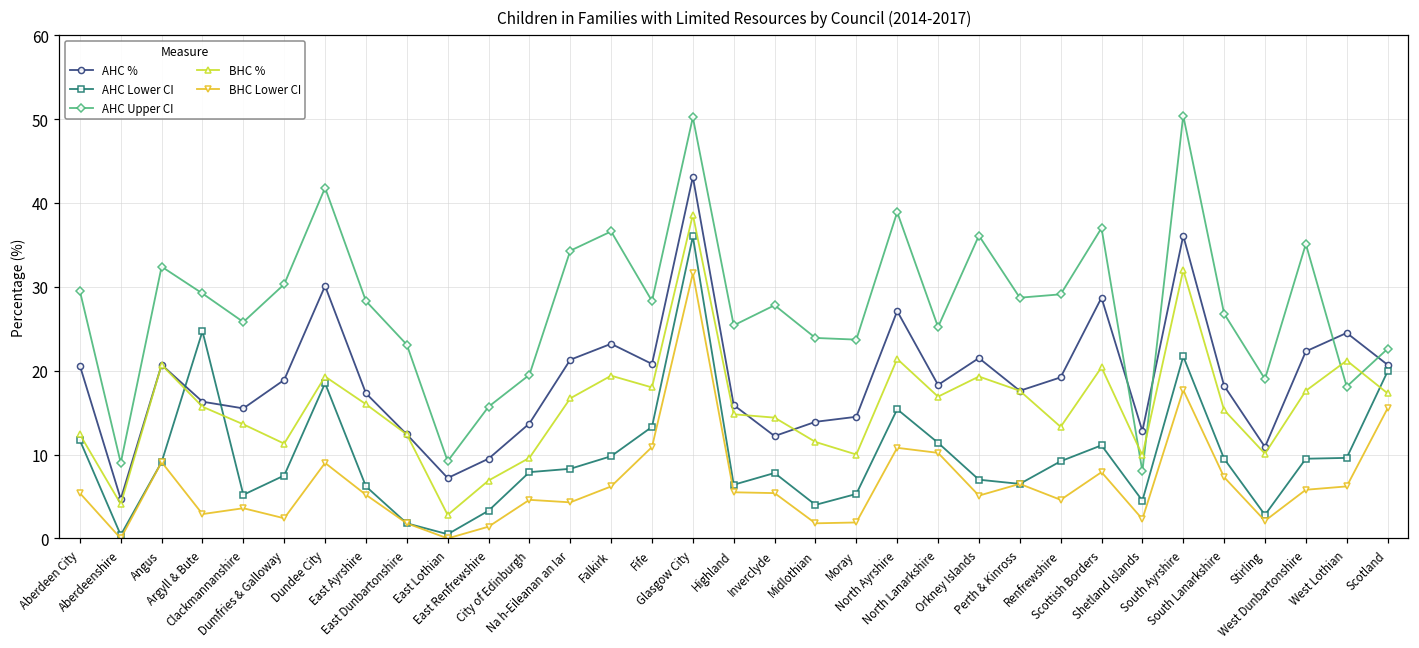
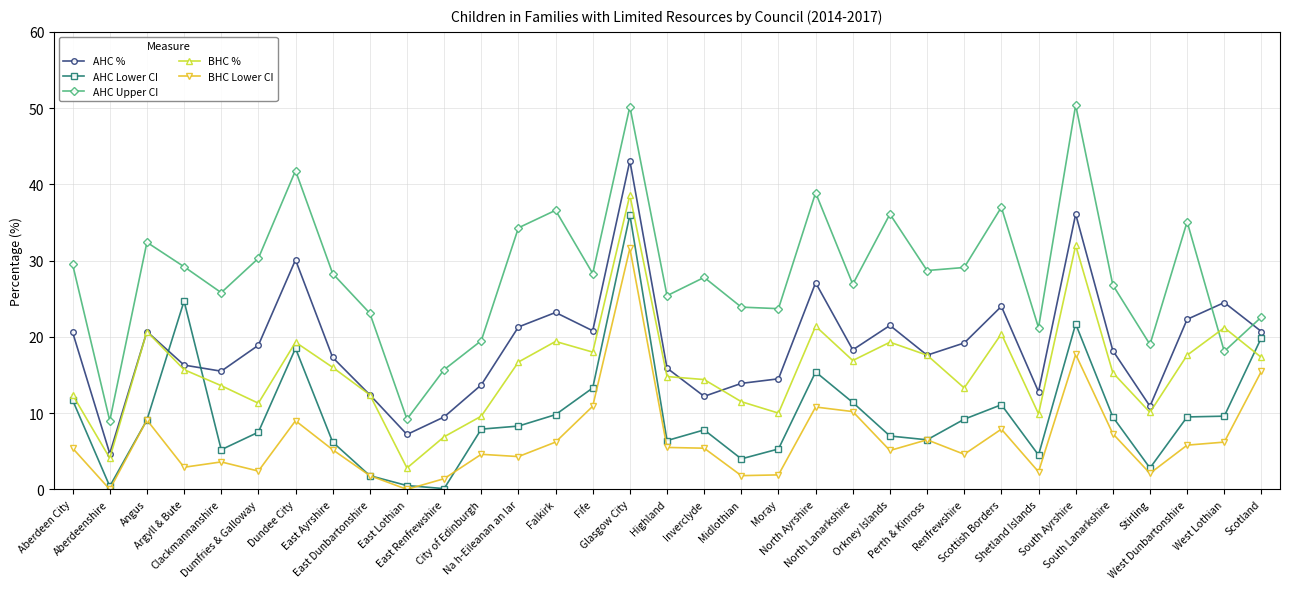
AHC Lower CI, East Renfrewshire: 3 -> 0
AHC Upper CI, North Lanarkshire: 25 -> 27
AHC %, Scottish Borders: 29 -> 24
AHC Upper CI, Shetland Islands: 8 -> 21
